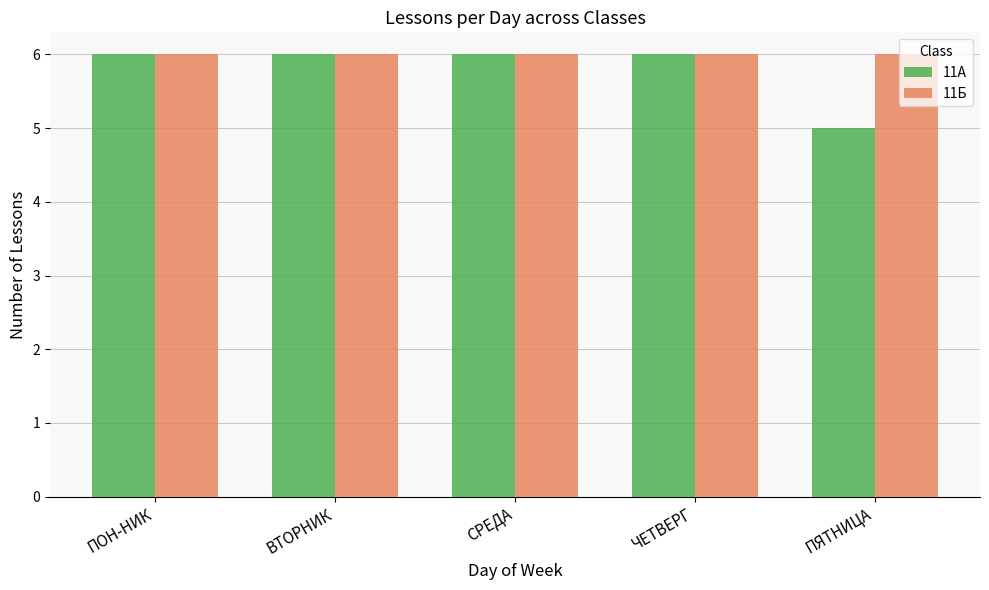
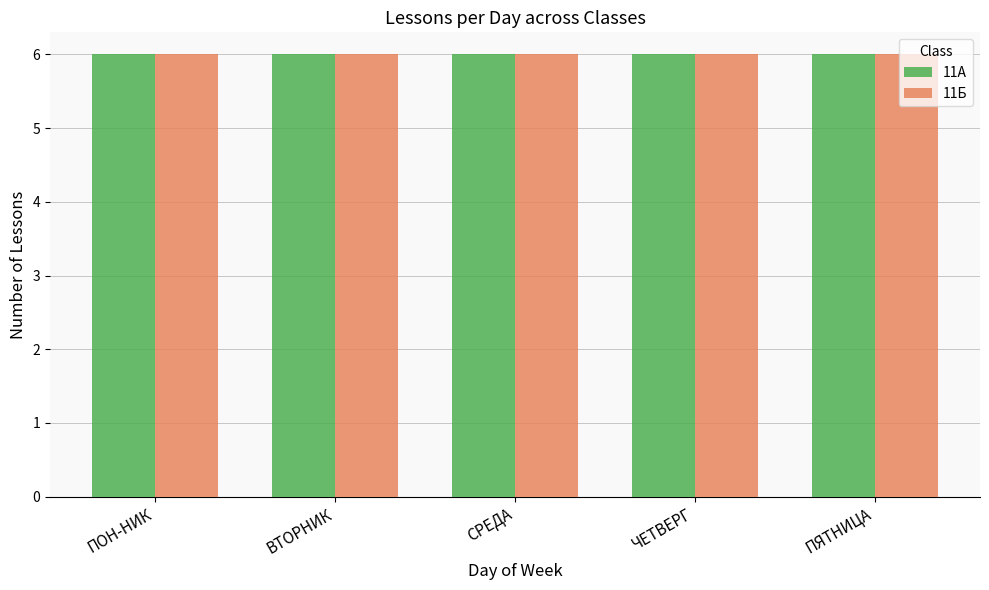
11А, ПЯТНИЦА: 5 -> 6
